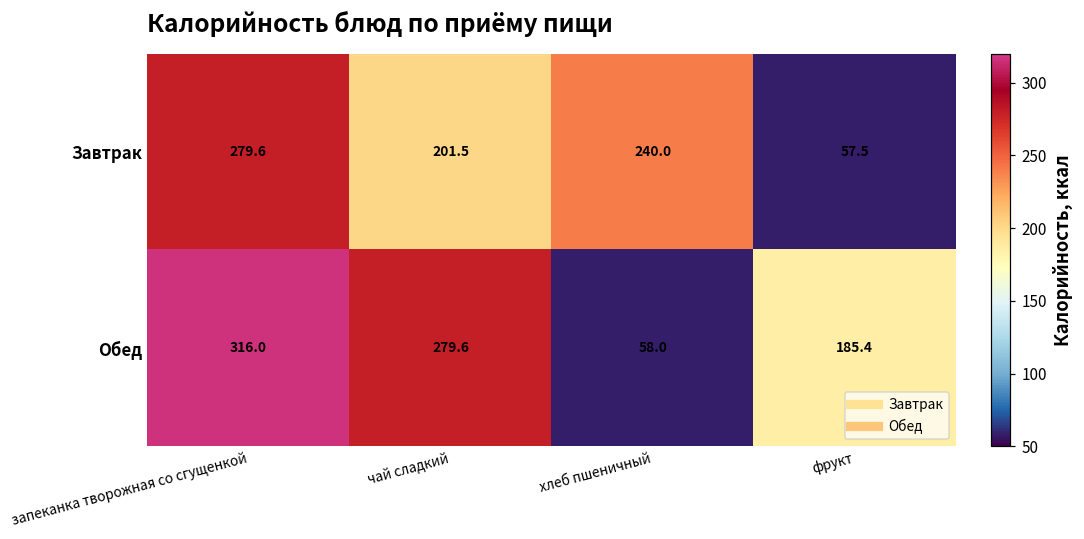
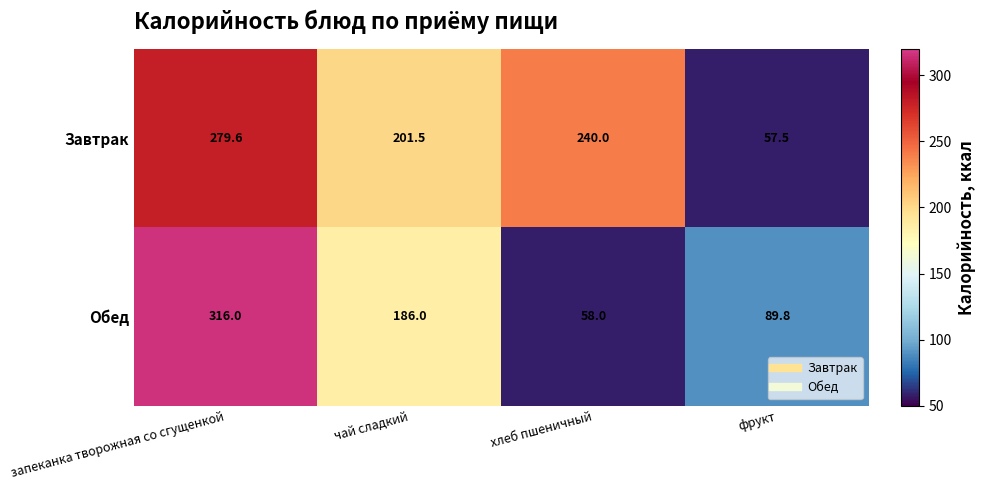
Обед, чай сладкий: 279.6 -> 186.0
Обед, фрукт: 185.4 -> 89.8
